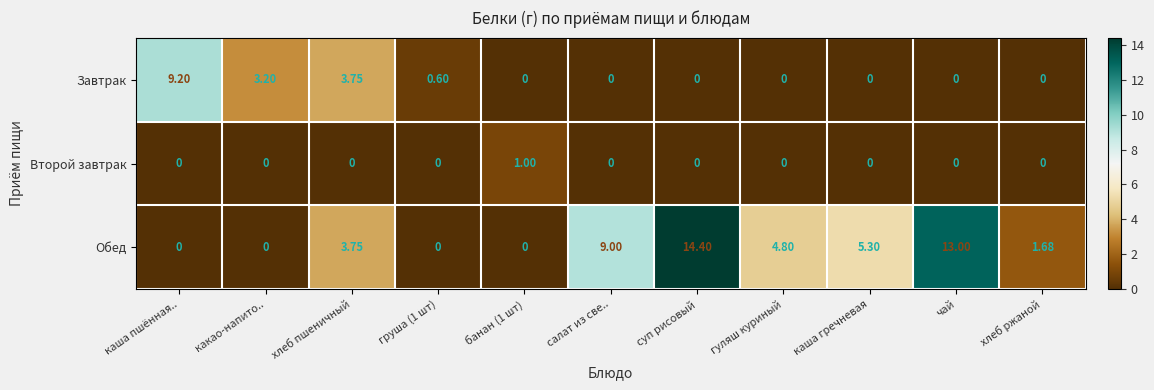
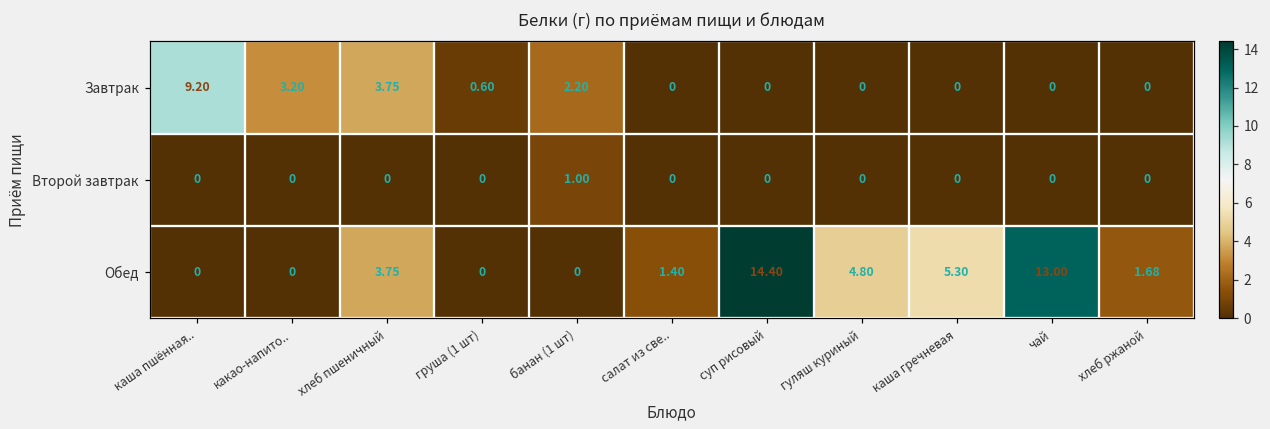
Завтрак, банан (1 шт): 0 -> 2.20
Обед, салат из све..: 9.00 -> 1.40
